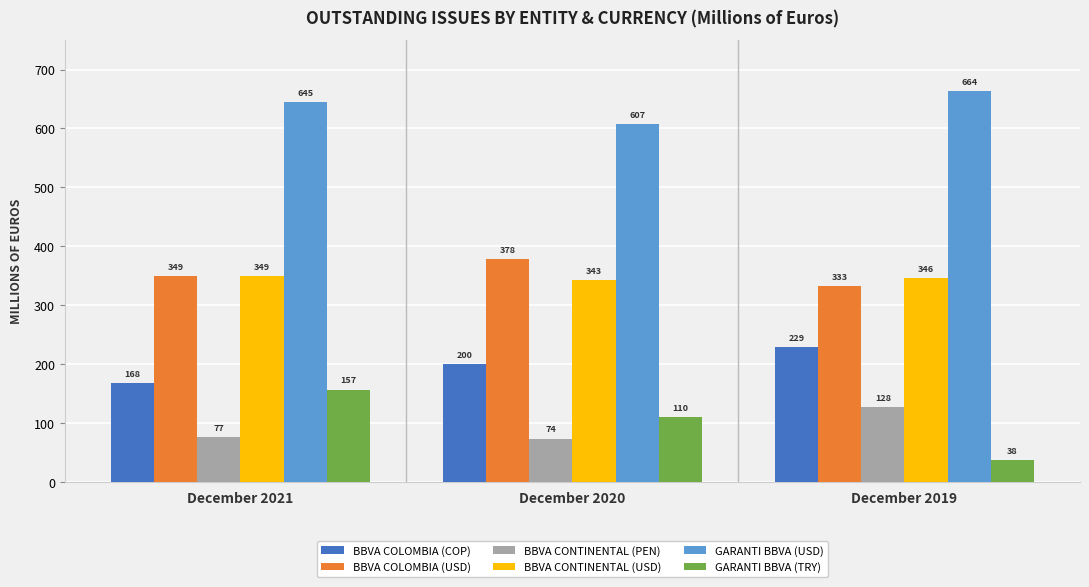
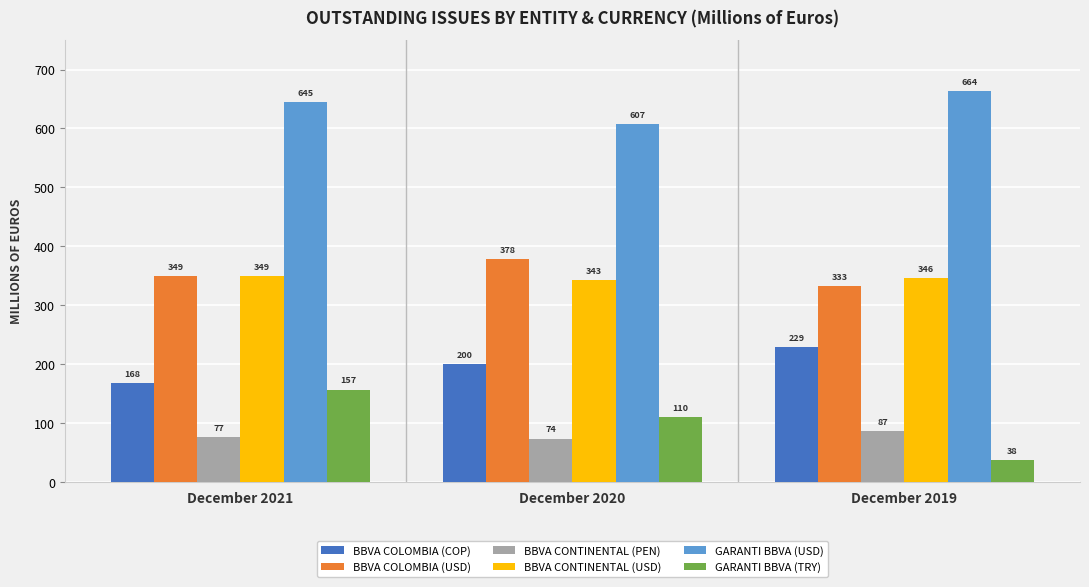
BBVA CONTINENTAL (PEN), December 2019: 128 -> 87
